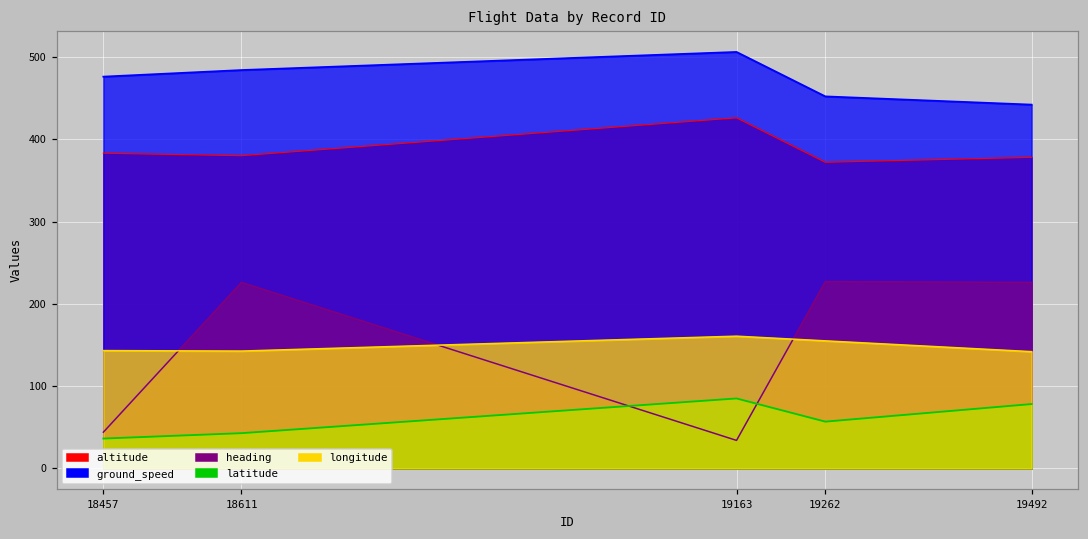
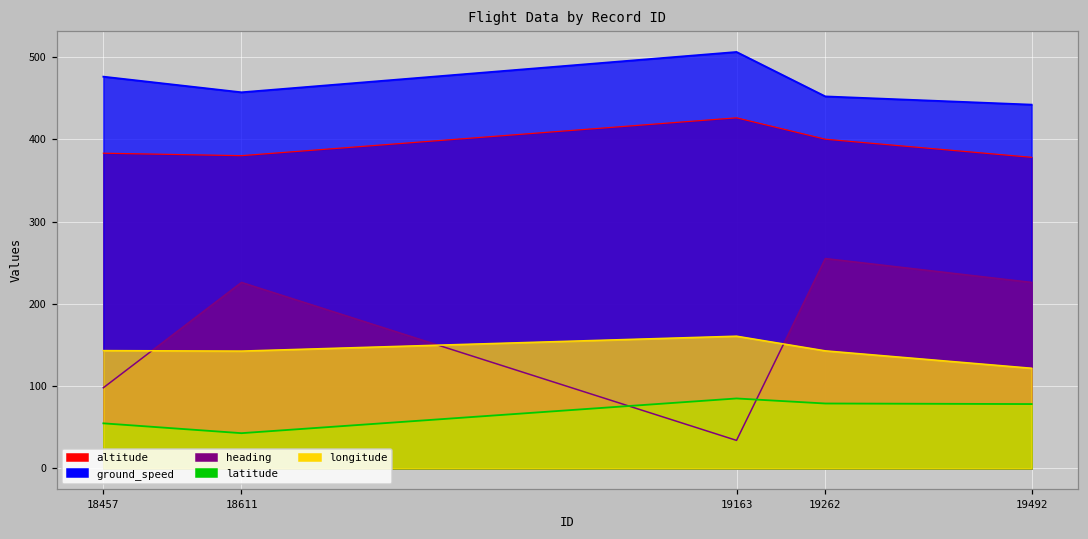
heading, 18457: 40 -> 100
latitude, 18457: 40 -> 50
ground_speed, 18611: 480 -> 460
altitude, 19262: 370 -> 400
heading, 19262: 230 -> 260
latitude, 19262: 60 -> 80
longitude, 19262: 150 -> 140
longitude, 19492: 140 -> 120
